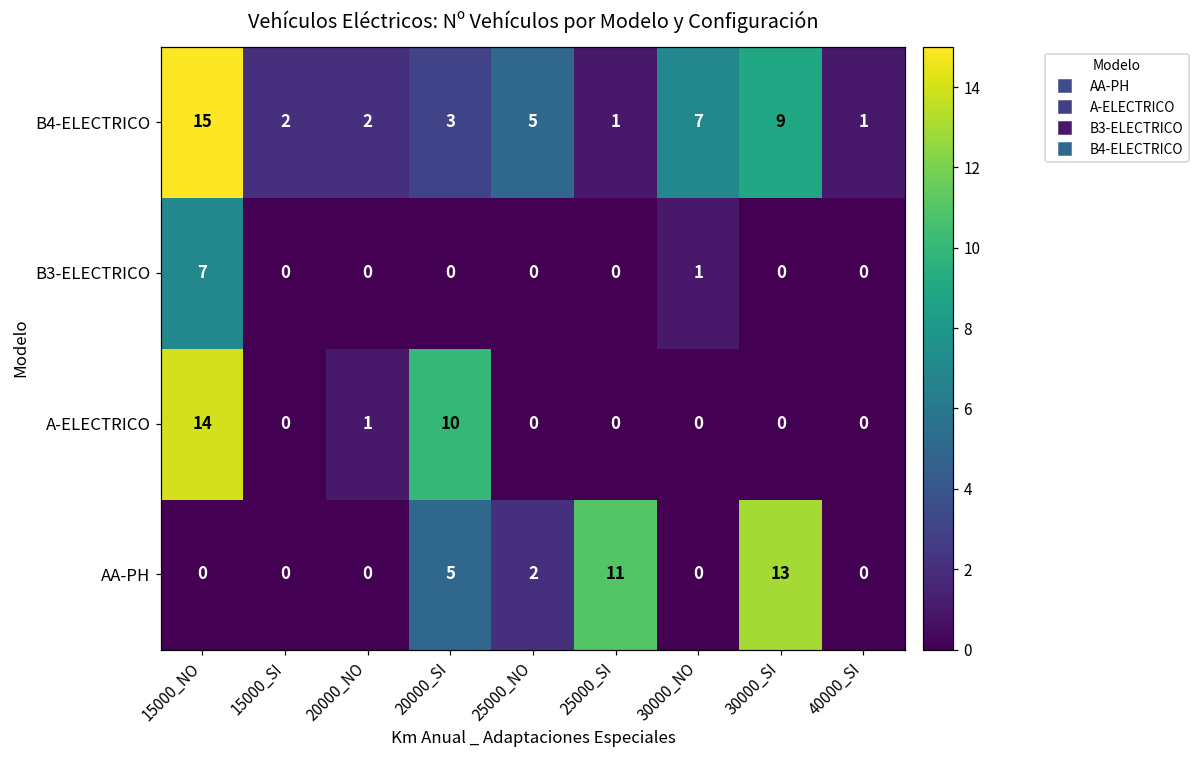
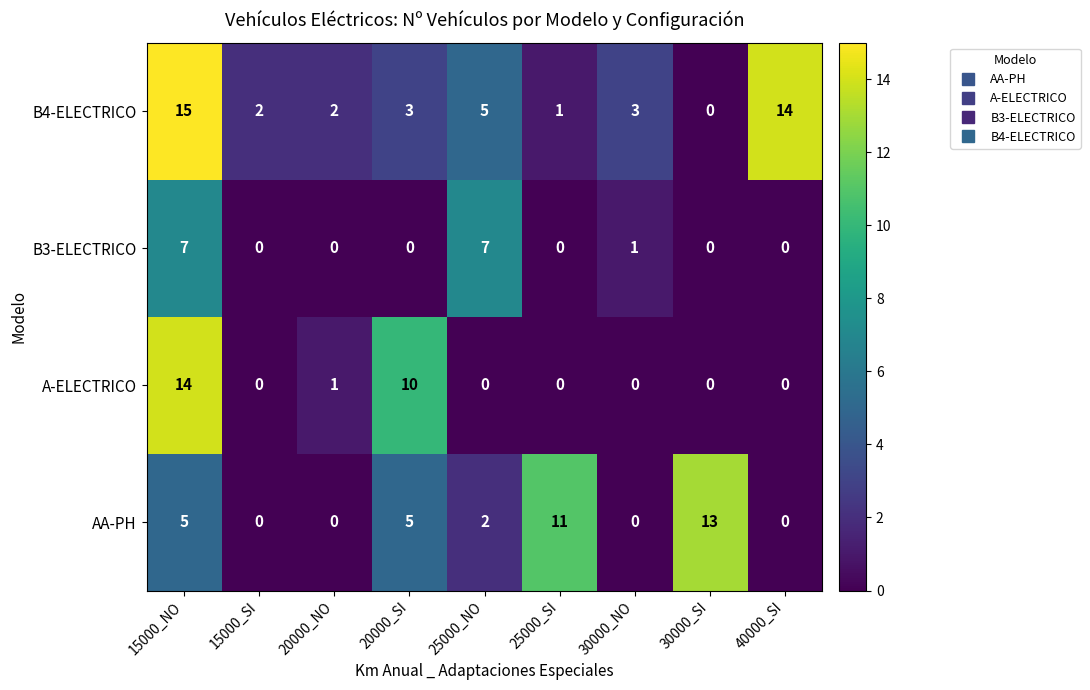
B4-ELECTRICO, 30000_NO: 7 -> 3
B4-ELECTRICO, 30000_SI: 9 -> 0
B4-ELECTRICO, 40000_SI: 1 -> 14
B3-ELECTRICO, 25000_NO: 0 -> 7
AA-PH, 15000_NO: 0 -> 5
